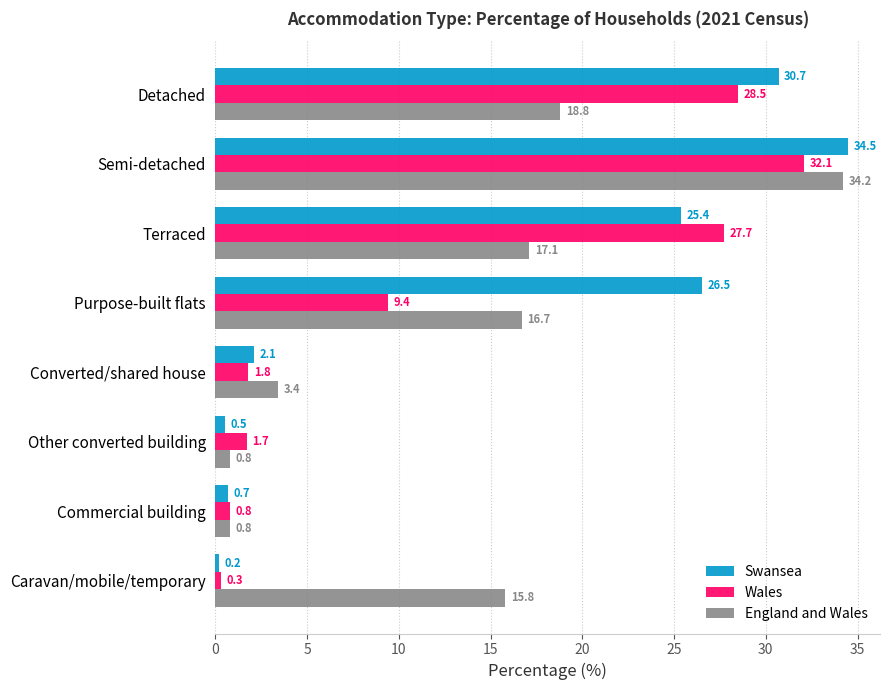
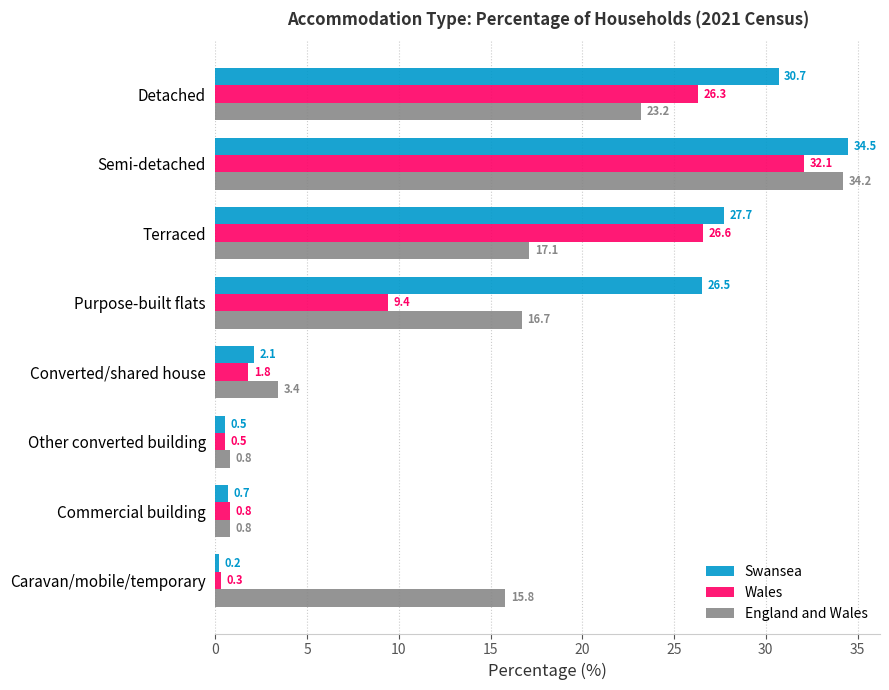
Wales, Detached: 28.5 -> 26.3
England and Wales, Detached: 18.8 -> 23.2
Swansea, Terraced: 25.4 -> 27.7
Wales, Terraced: 27.7 -> 26.6
Wales, Other converted building: 1.7 -> 0.5
